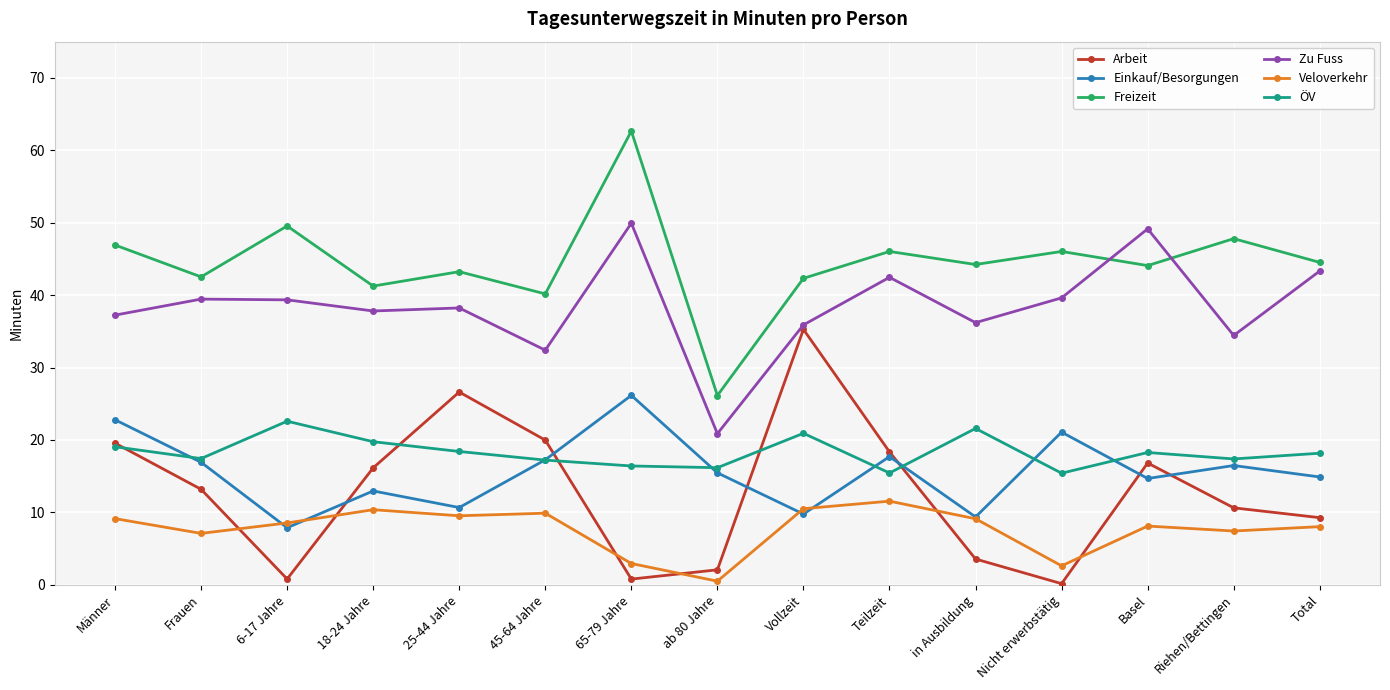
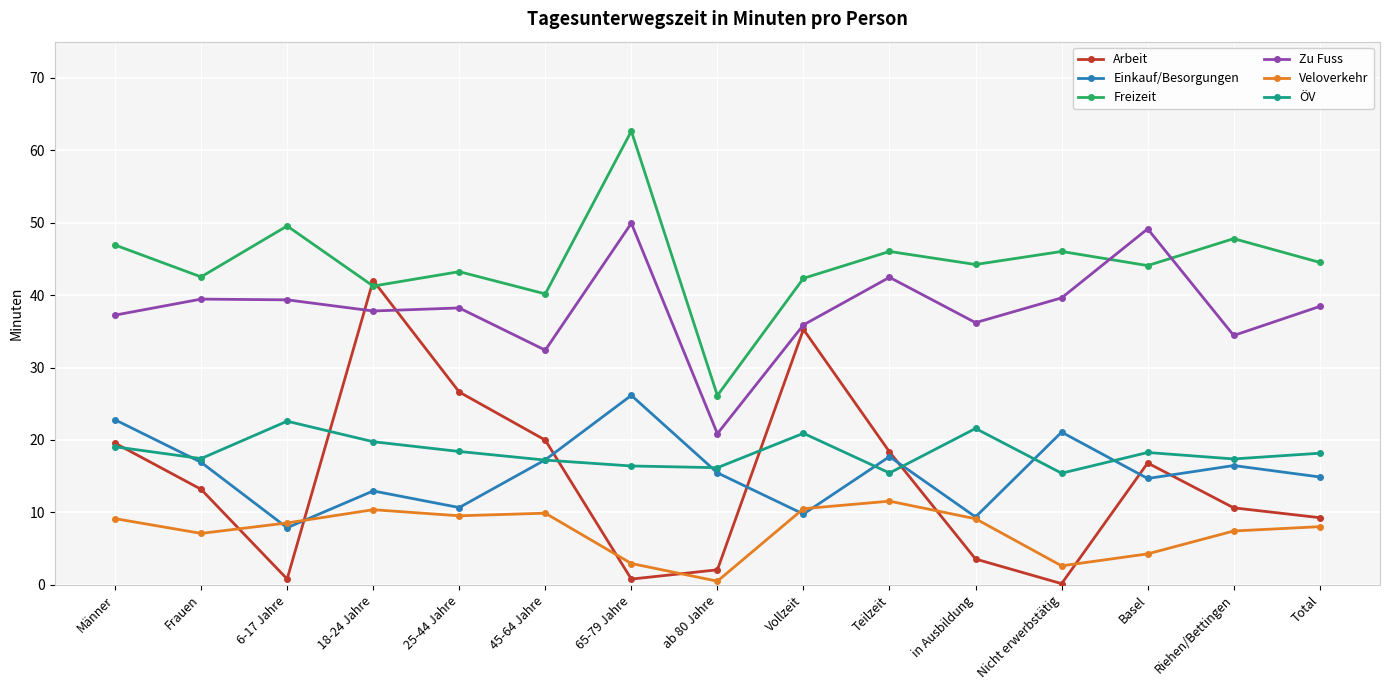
Arbeit, 18-24 Jahre: 16 -> 42
Veloverkehr, Basel: 8 -> 4
Zu Fuss, Total: 43 -> 38
